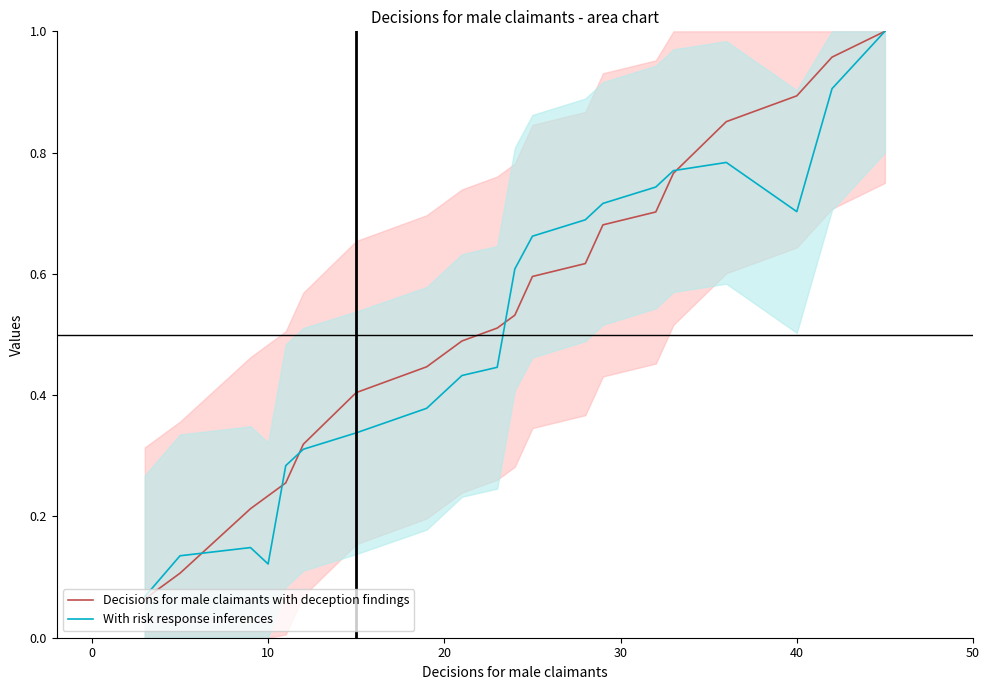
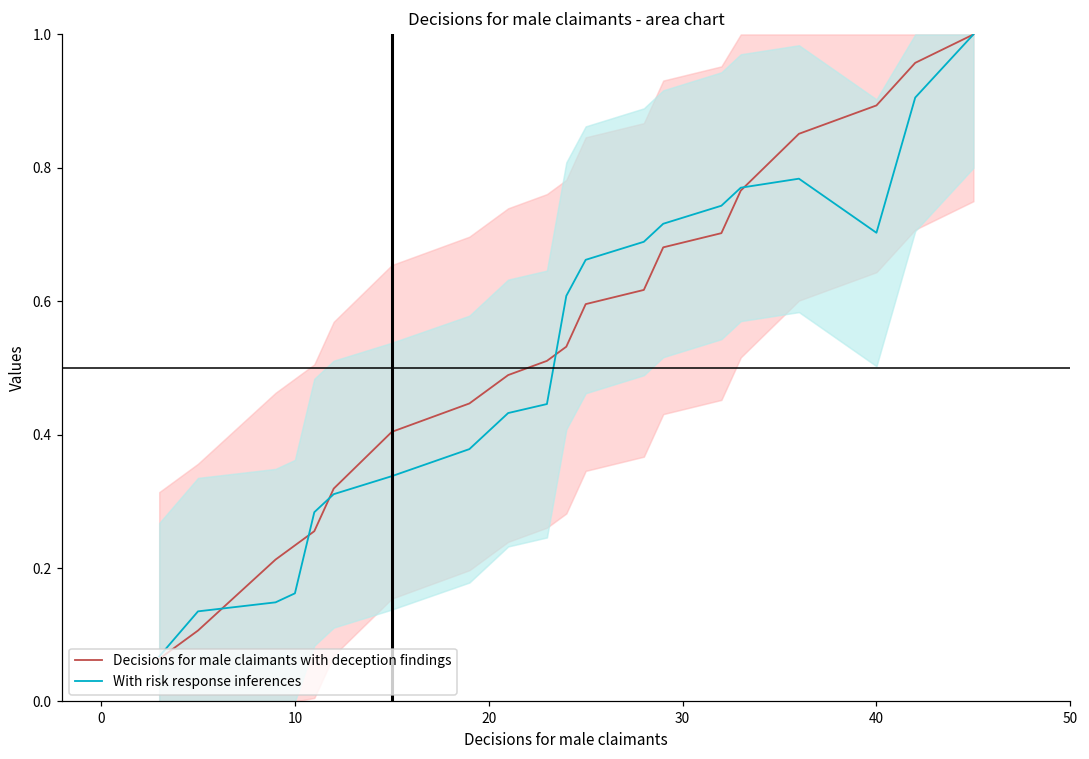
With risk response inferences, 10: 0.12 -> 0.16
